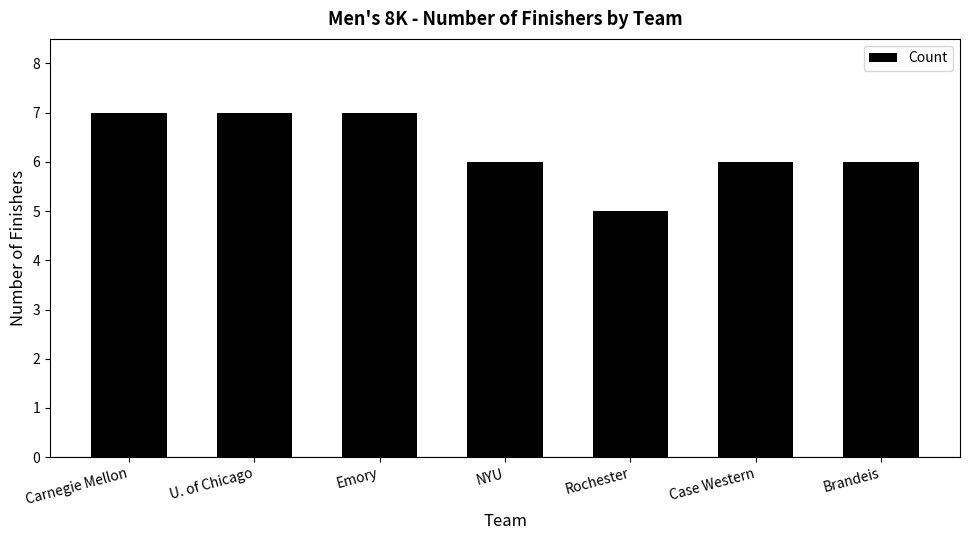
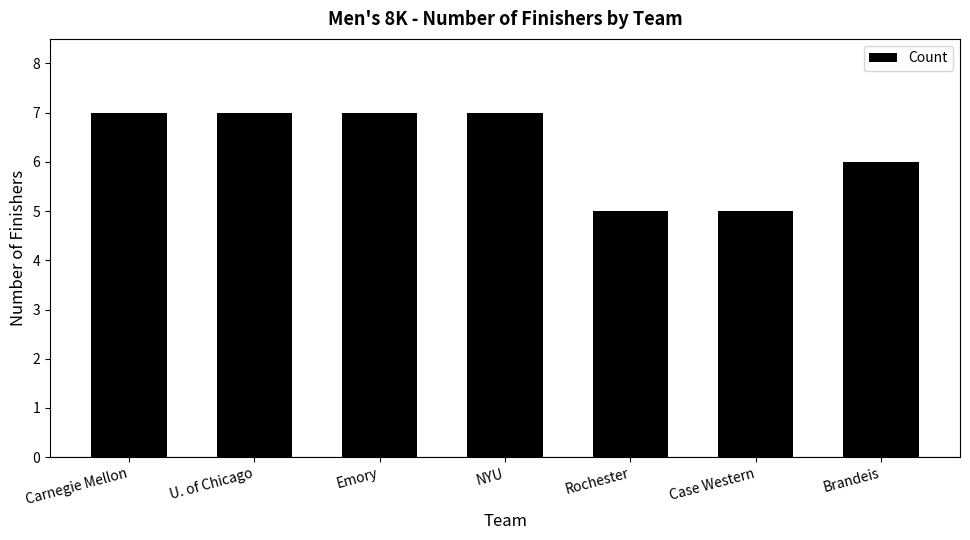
NYU: 6 -> 7
Case Western: 6 -> 5
